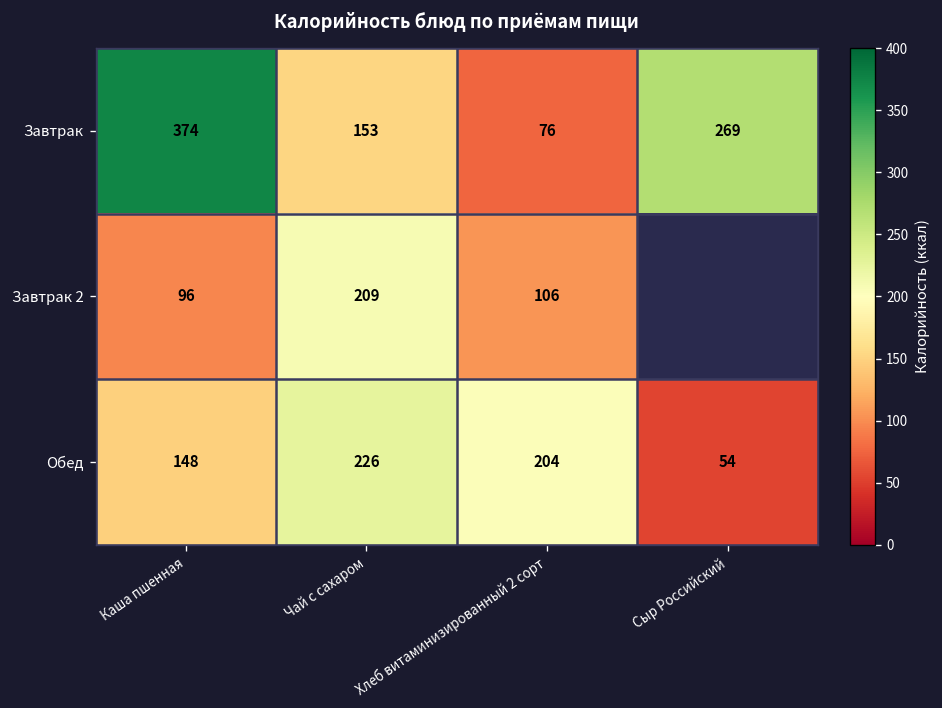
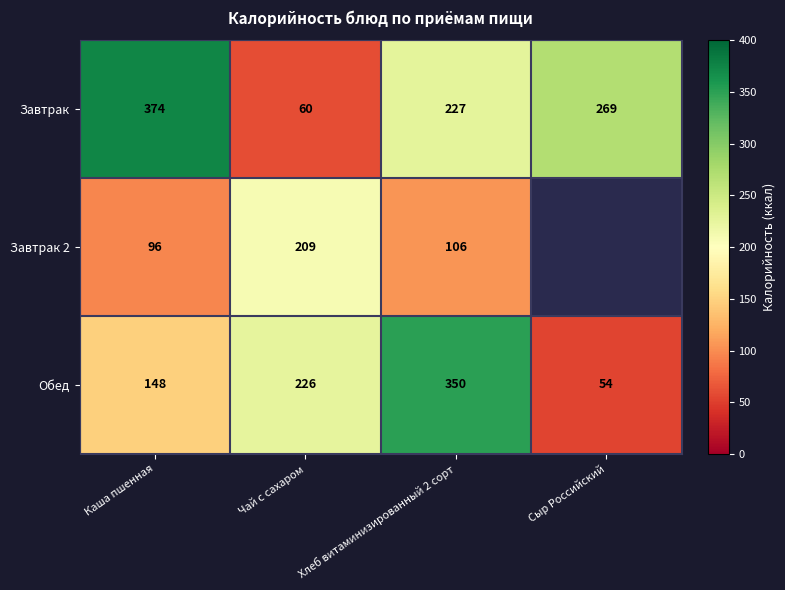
Завтрак, Чай с сахаром: 153 -> 60
Завтрак, Хлеб витаминизированный 2 сорт: 76 -> 227
Обед, Хлеб витаминизированный 2 сорт: 204 -> 350
